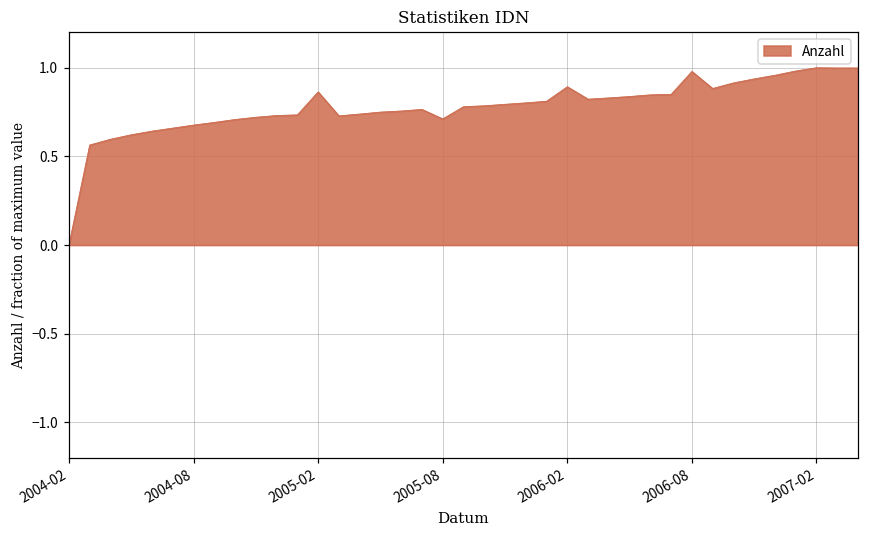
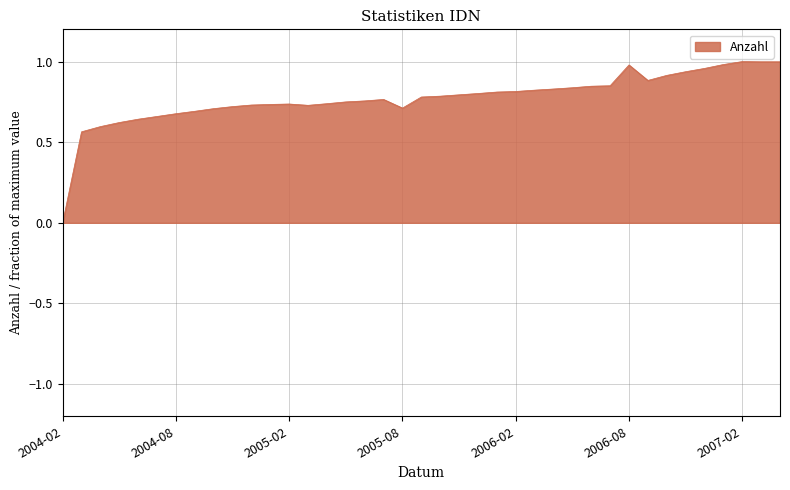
2005-02: 0.86 -> 0.74
2006-02: 0.89 -> 0.81
